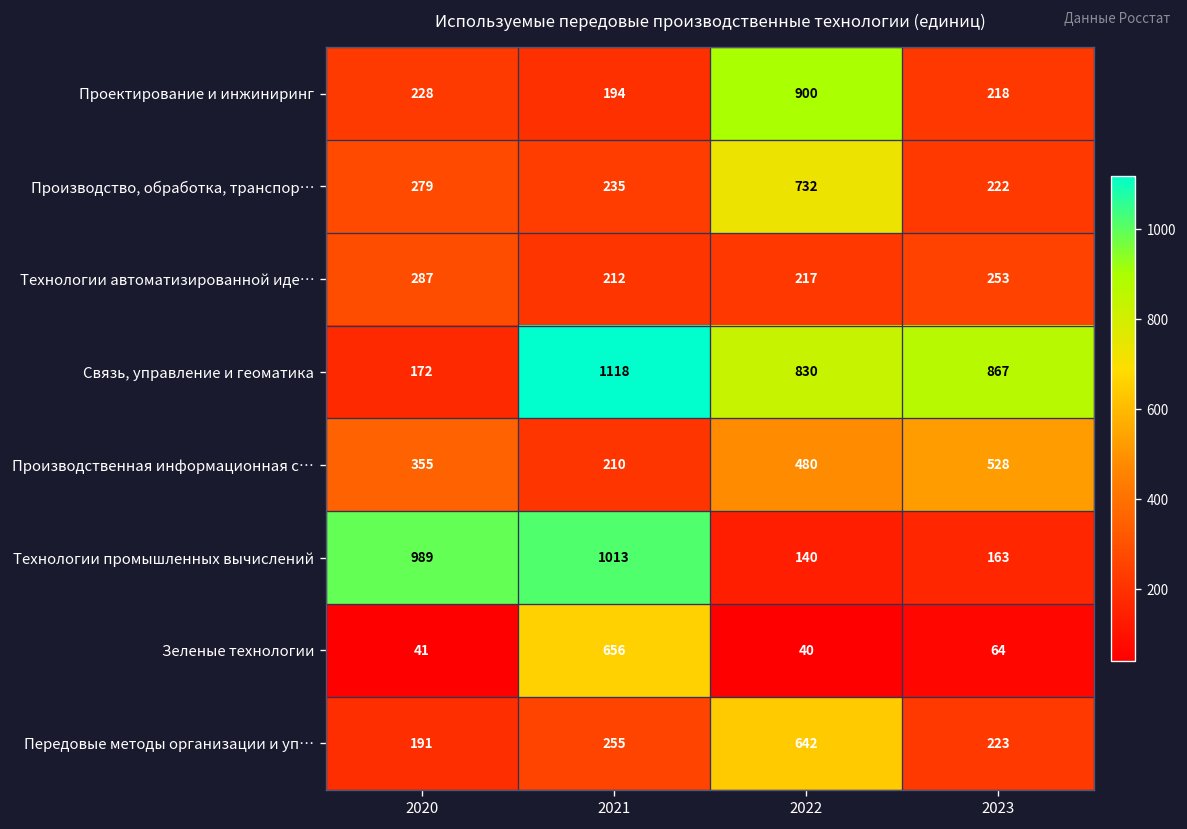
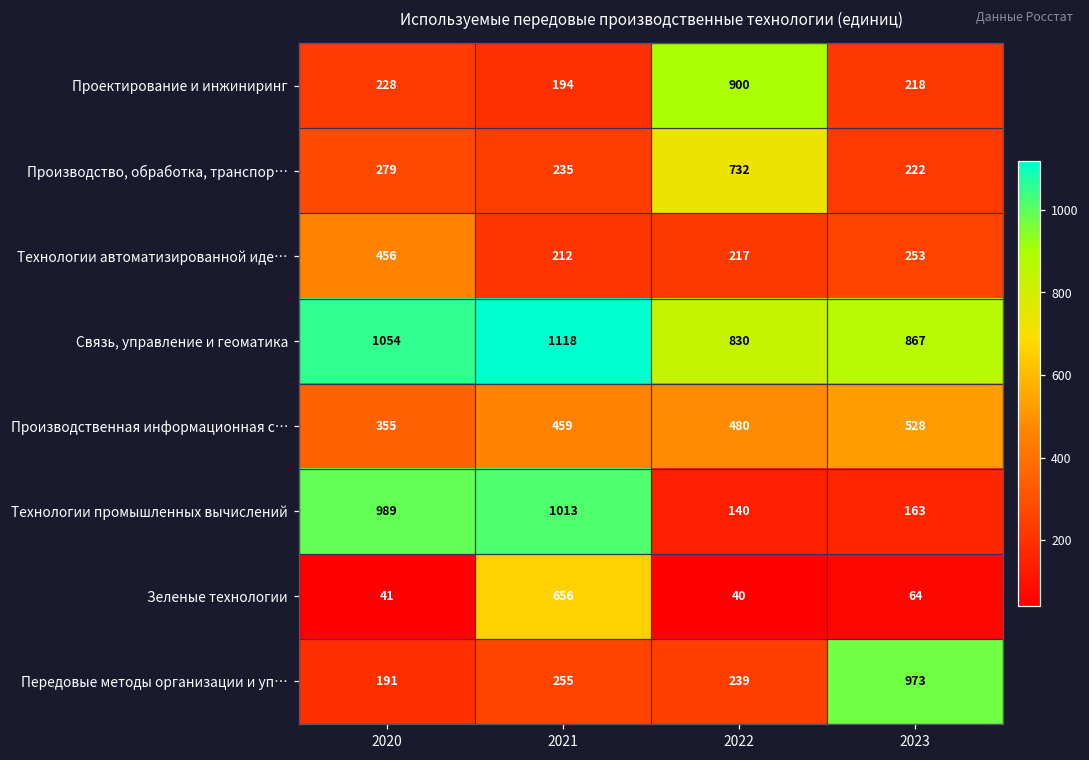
Технологии автоматизированной иде…, 2020: 287 -> 456
Связь, управление и геоматика, 2020: 172 -> 1054
Производственная информационная с…, 2021: 210 -> 459
Передовые методы организации и уп…, 2022: 642 -> 239
Передовые методы организации и уп…, 2023: 223 -> 973
